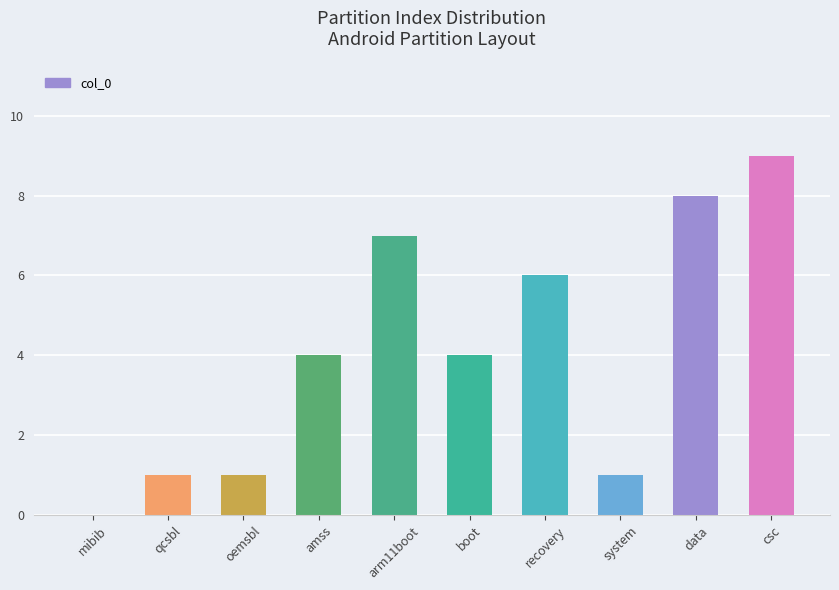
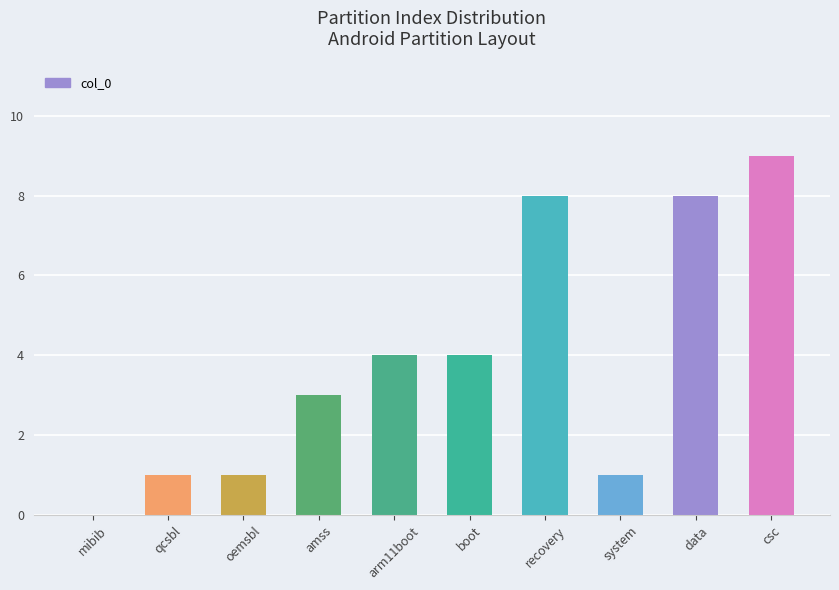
amss: 4 -> 3
arm11boot: 7 -> 4
recovery: 6 -> 8
